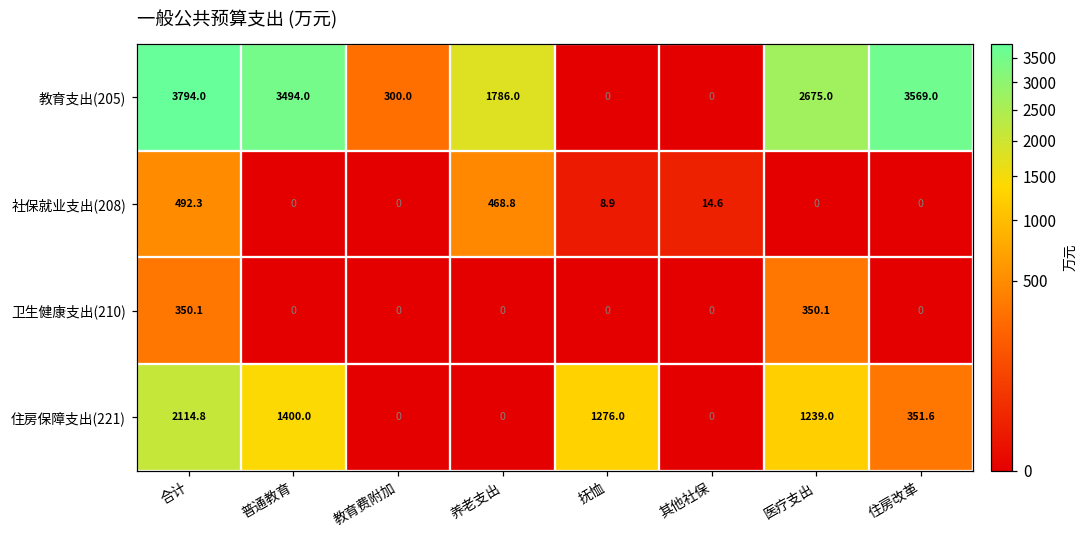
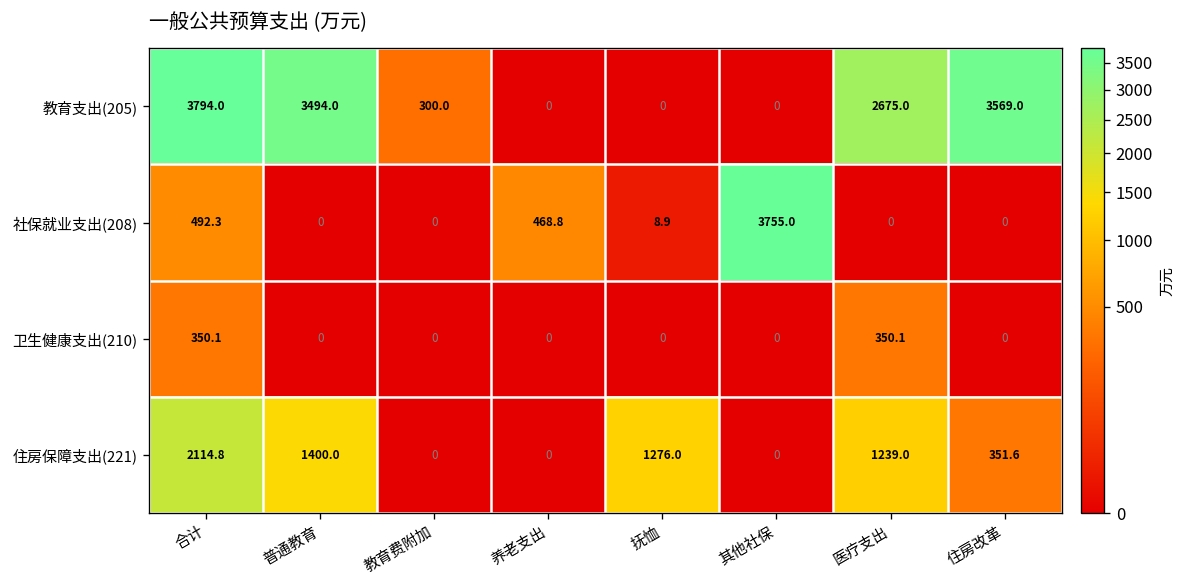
教育支出(205), 养老支出: 1786.0 -> 0
社保就业支出(208), 其他社保: 14.6 -> 3755.0
